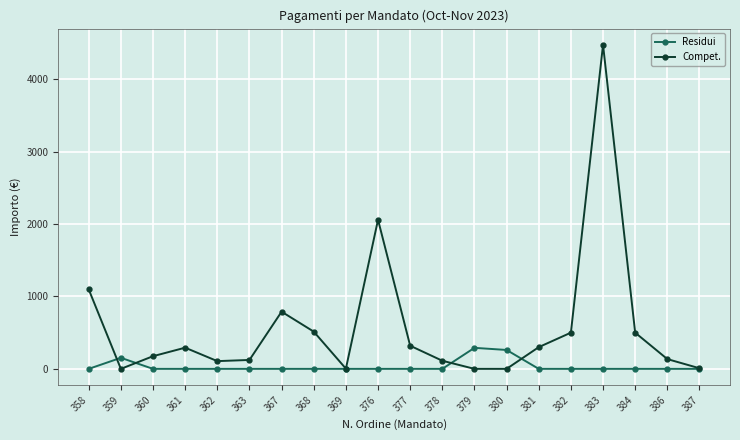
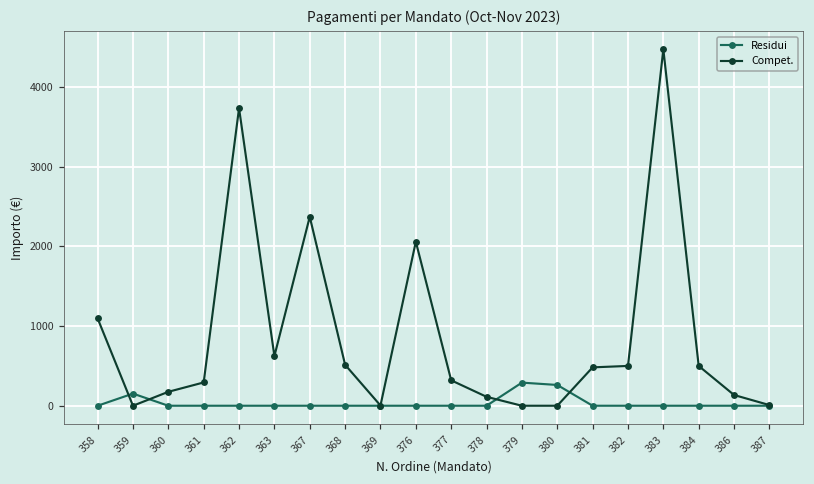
Compet., 362: 100 -> 3700
Compet., 363: 100 -> 600
Compet., 367: 800 -> 2400
Compet., 381: 300 -> 500
